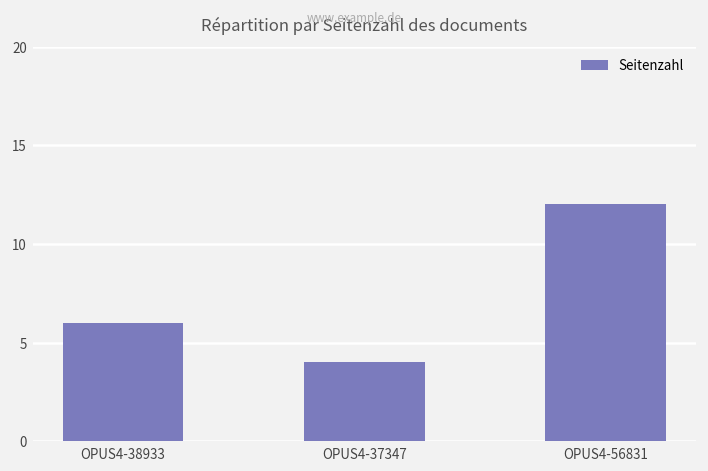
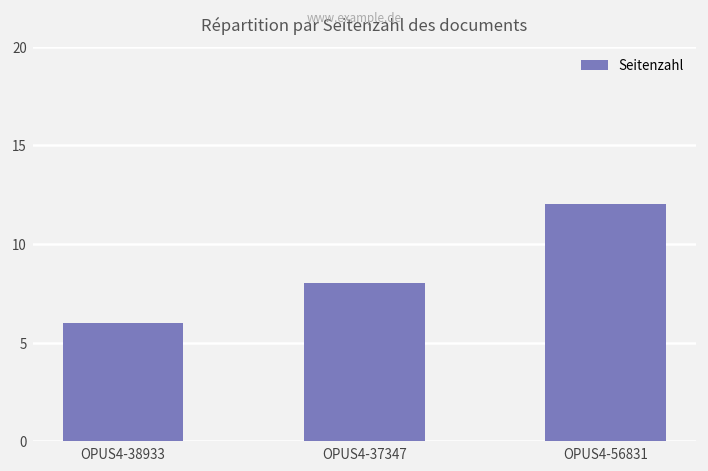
OPUS4-37347: 4 -> 8
